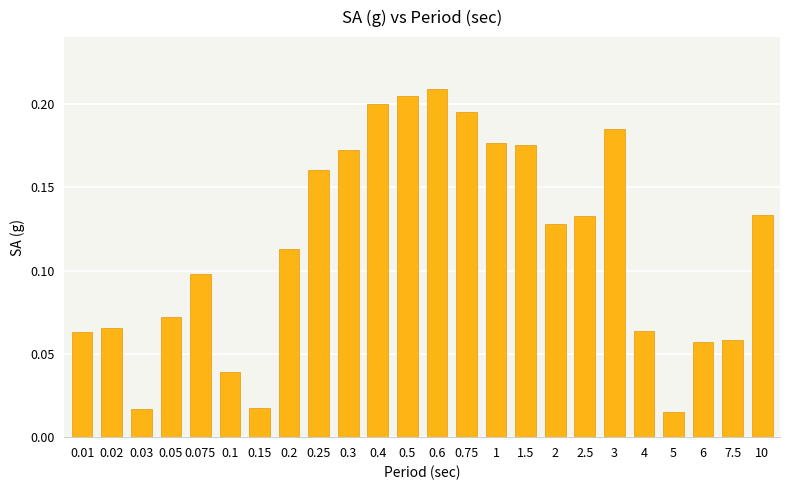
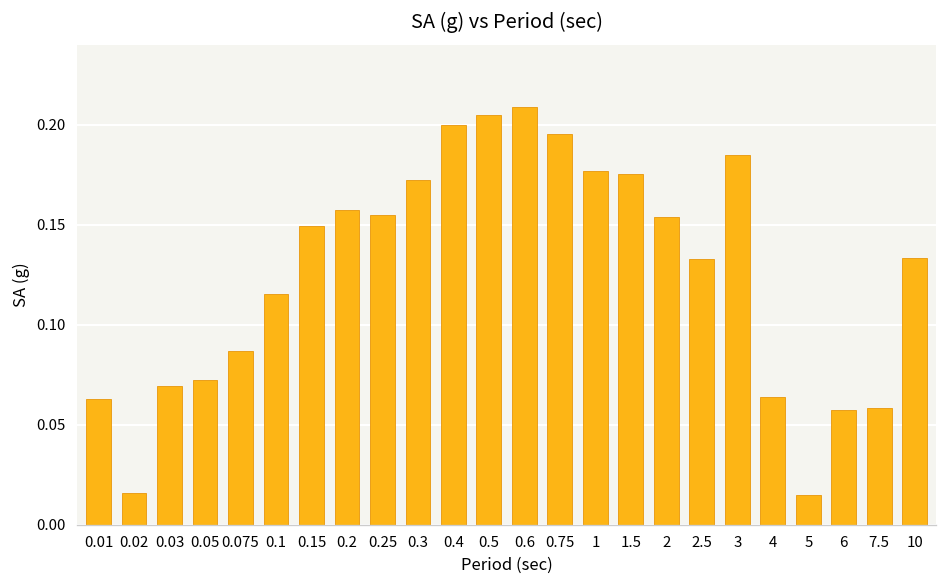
0.02: 0.066 -> 0.016
0.03: 0.017 -> 0.069
0.075: 0.098 -> 0.087
0.1: 0.039 -> 0.115
0.15: 0.018 -> 0.149
0.2: 0.113 -> 0.157
0.25: 0.161 -> 0.155
2: 0.128 -> 0.154
